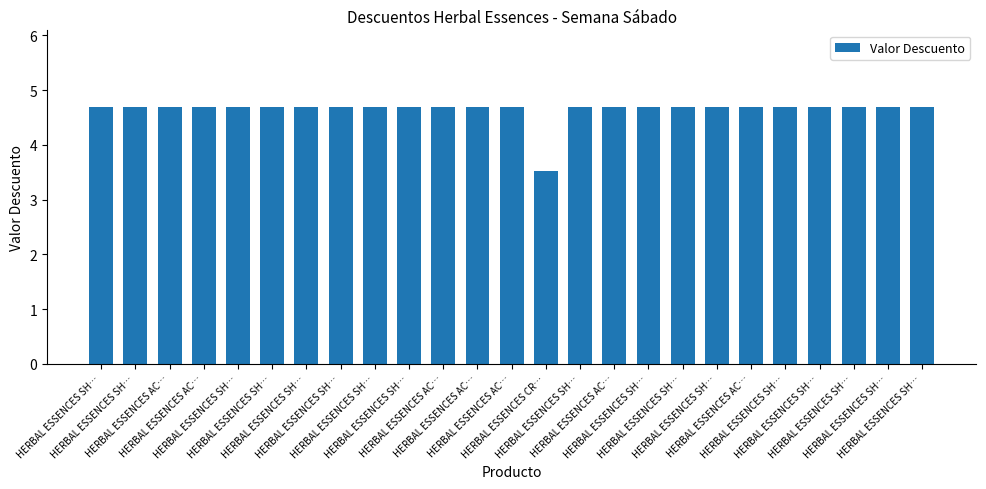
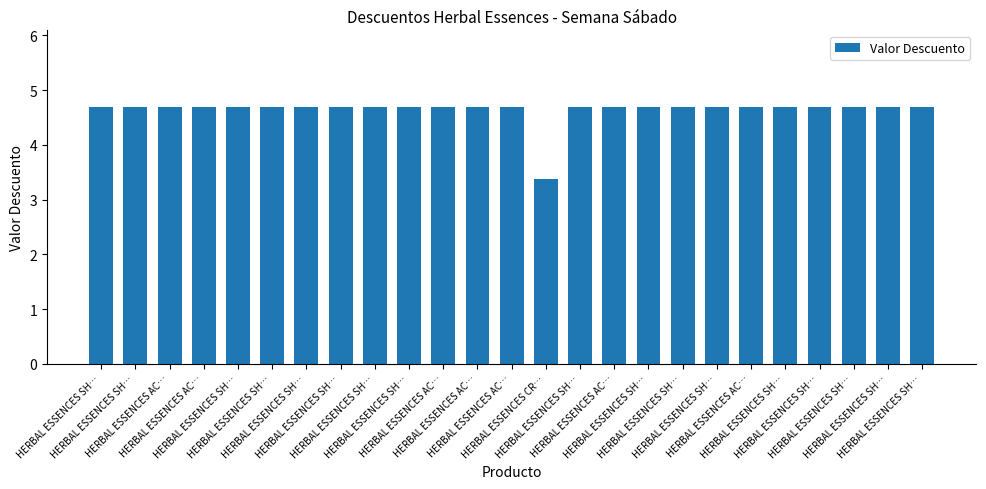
HERBAL ESSENCES CR…: 3.5 -> 3.4
